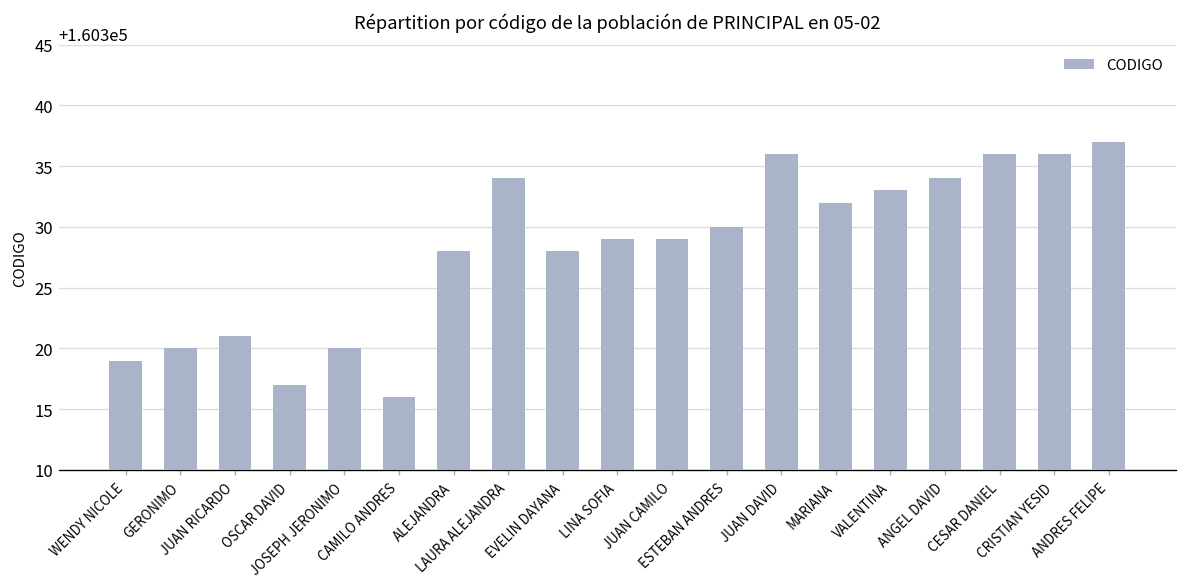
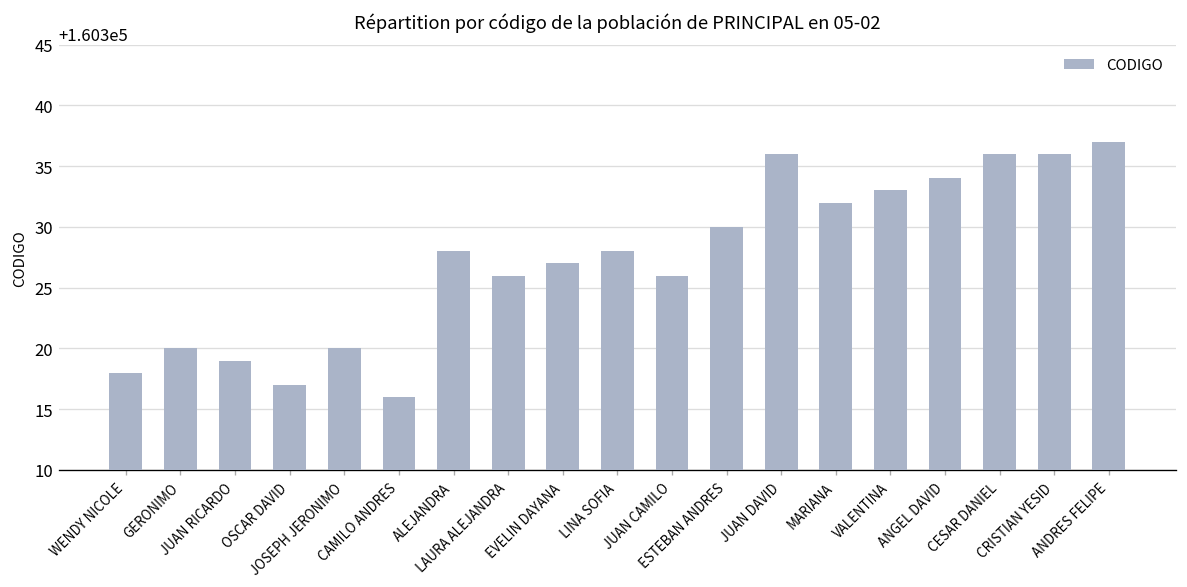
WENDY NICOLE: 160319 -> 160318
JUAN RICARDO: 160321 -> 160319
LAURA ALEJANDRA: 160334 -> 160326
EVELIN DAYANA: 160328 -> 160327
LINA SOFIA: 160329 -> 160328
JUAN CAMILO: 160329 -> 160326
